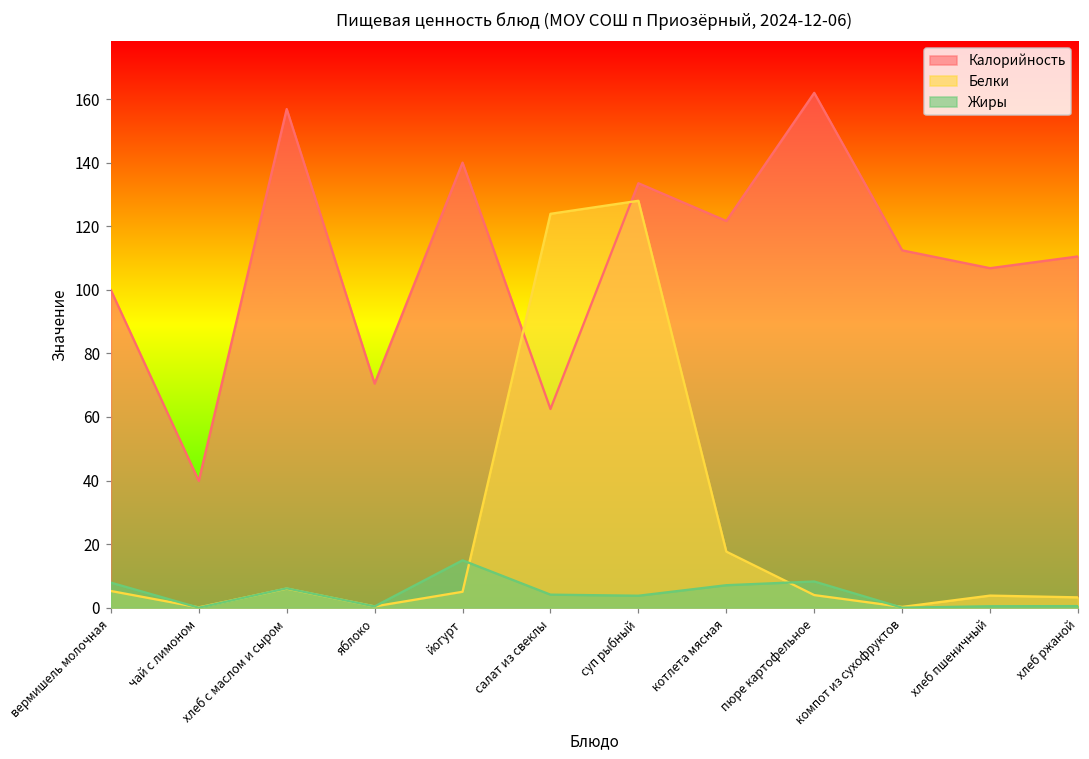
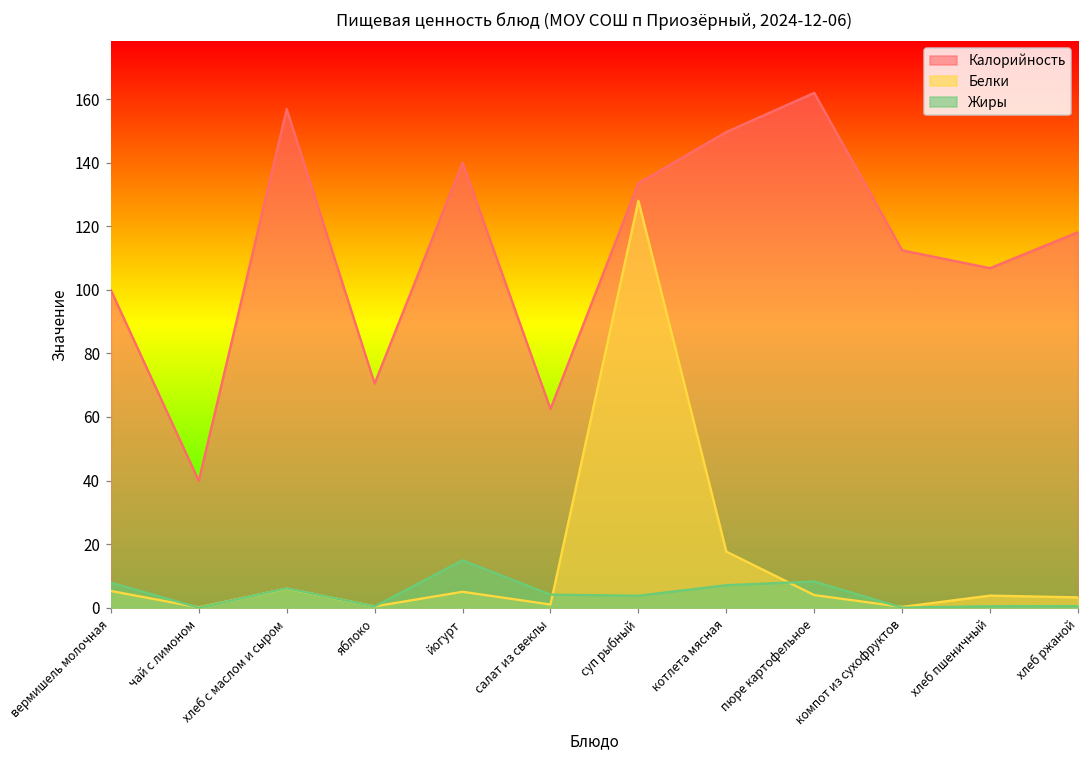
Белки, салат из свеклы: 124 -> 1
Калорийность, котлета мясная: 122 -> 150
Калорийность, хлеб ржаной: 111 -> 118
